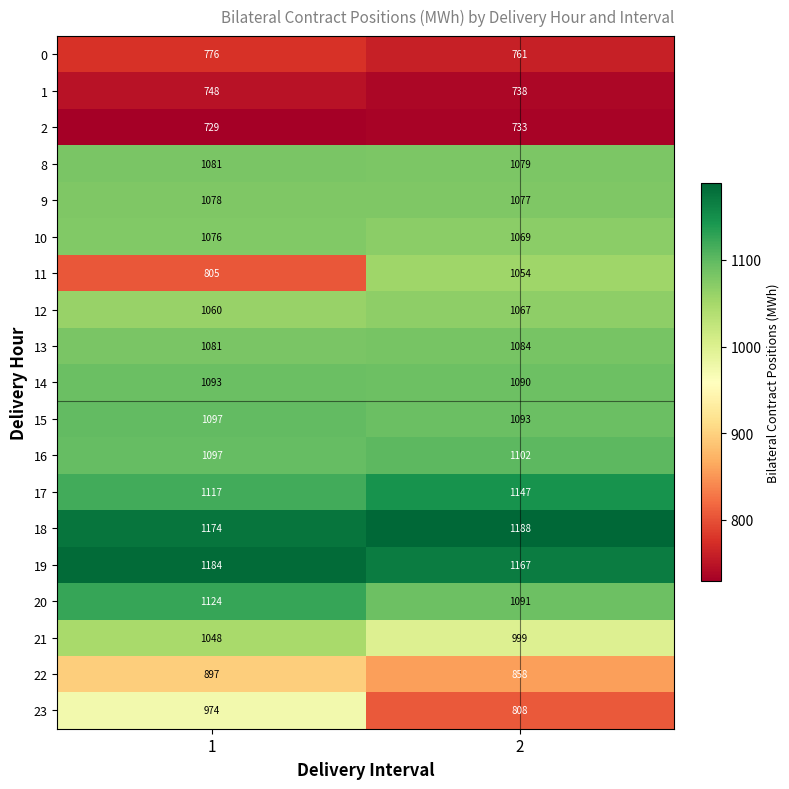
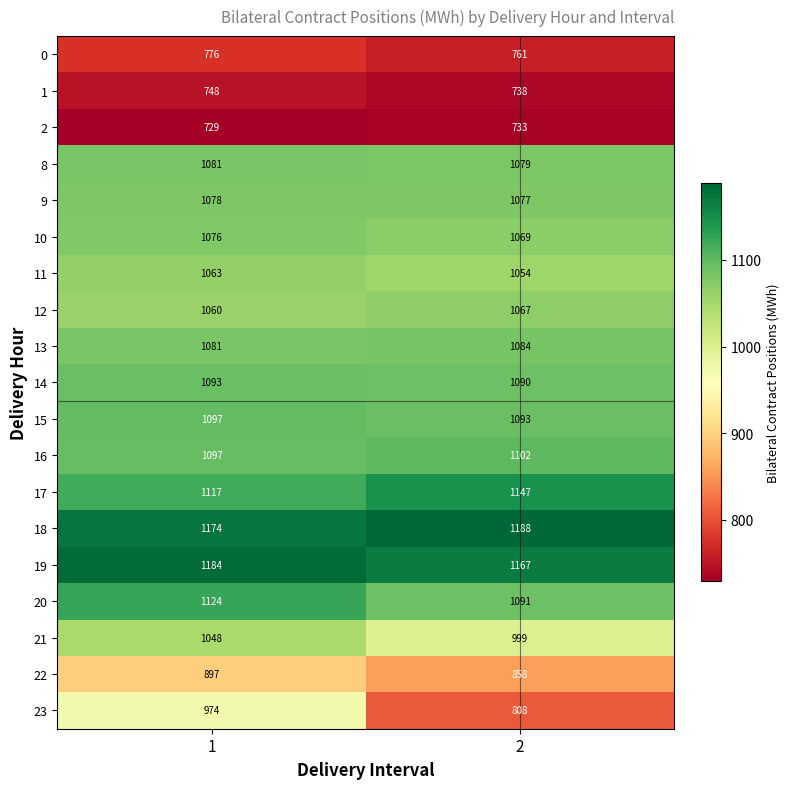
11, 1: 805 -> 1063
